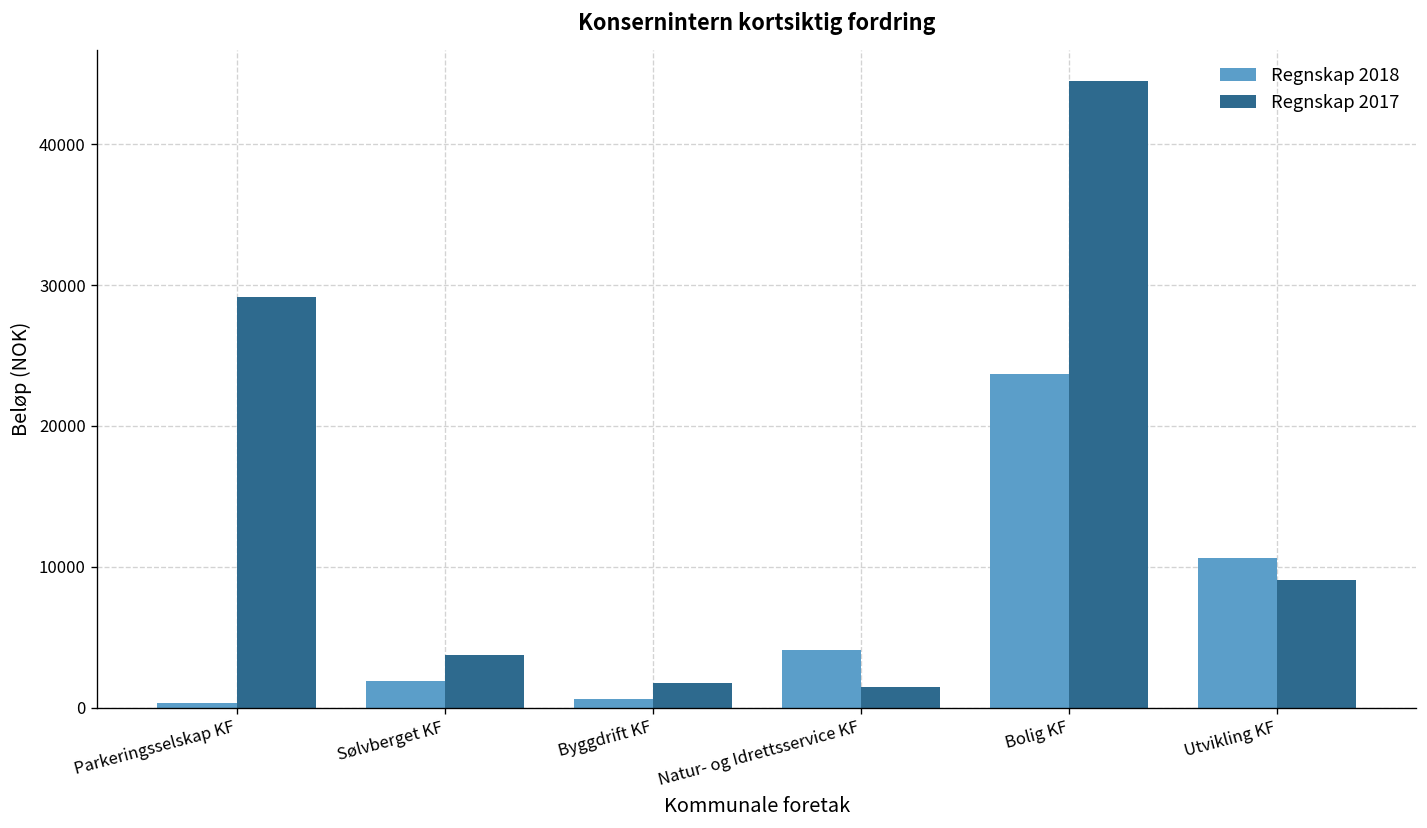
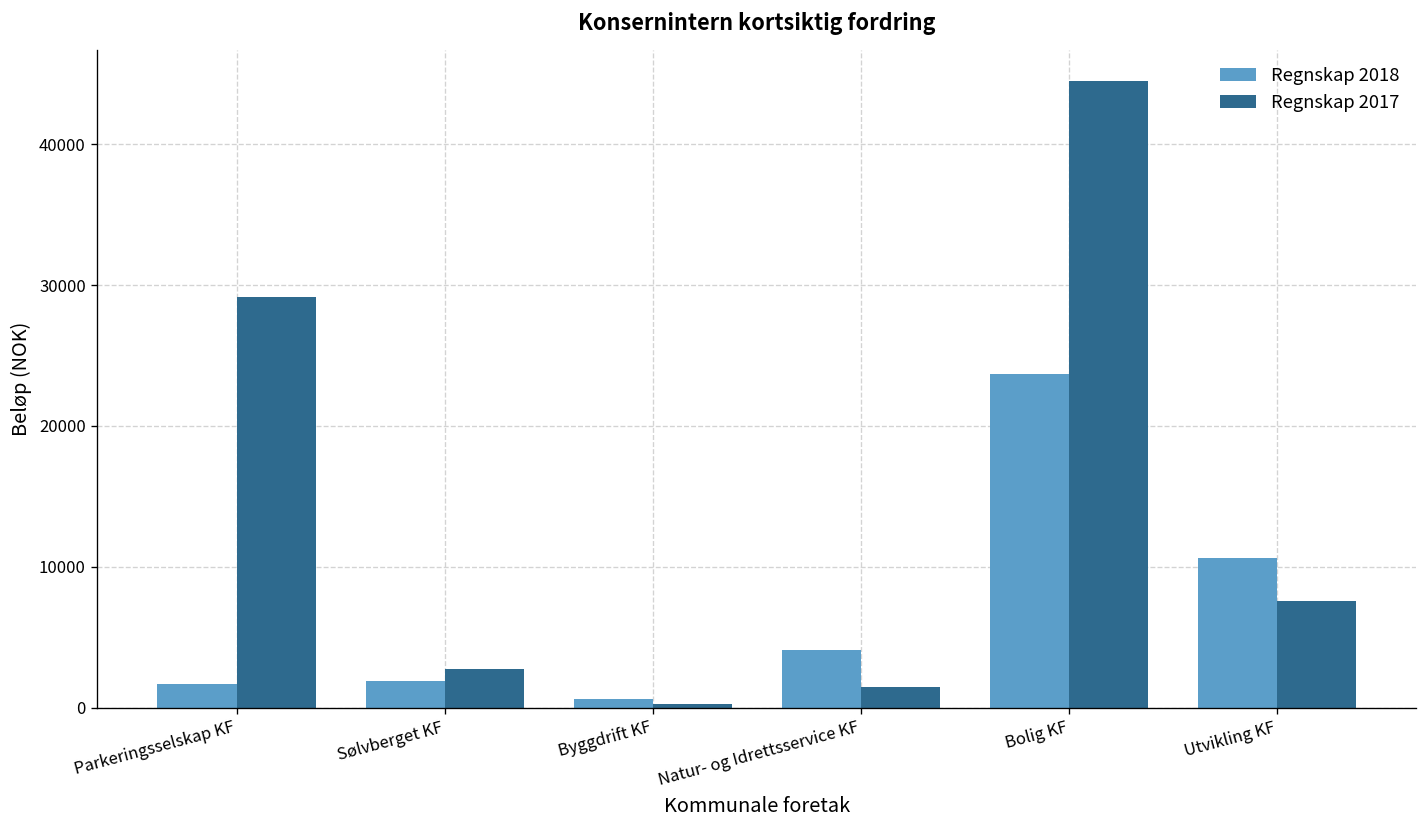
Regnskap 2018, Parkeringsselskap KF: 300 -> 1700
Regnskap 2017, Sølvberget KF: 3700 -> 2700
Regnskap 2017, Byggdrift KF: 1800 -> 300
Regnskap 2017, Utvikling KF: 9100 -> 7600
